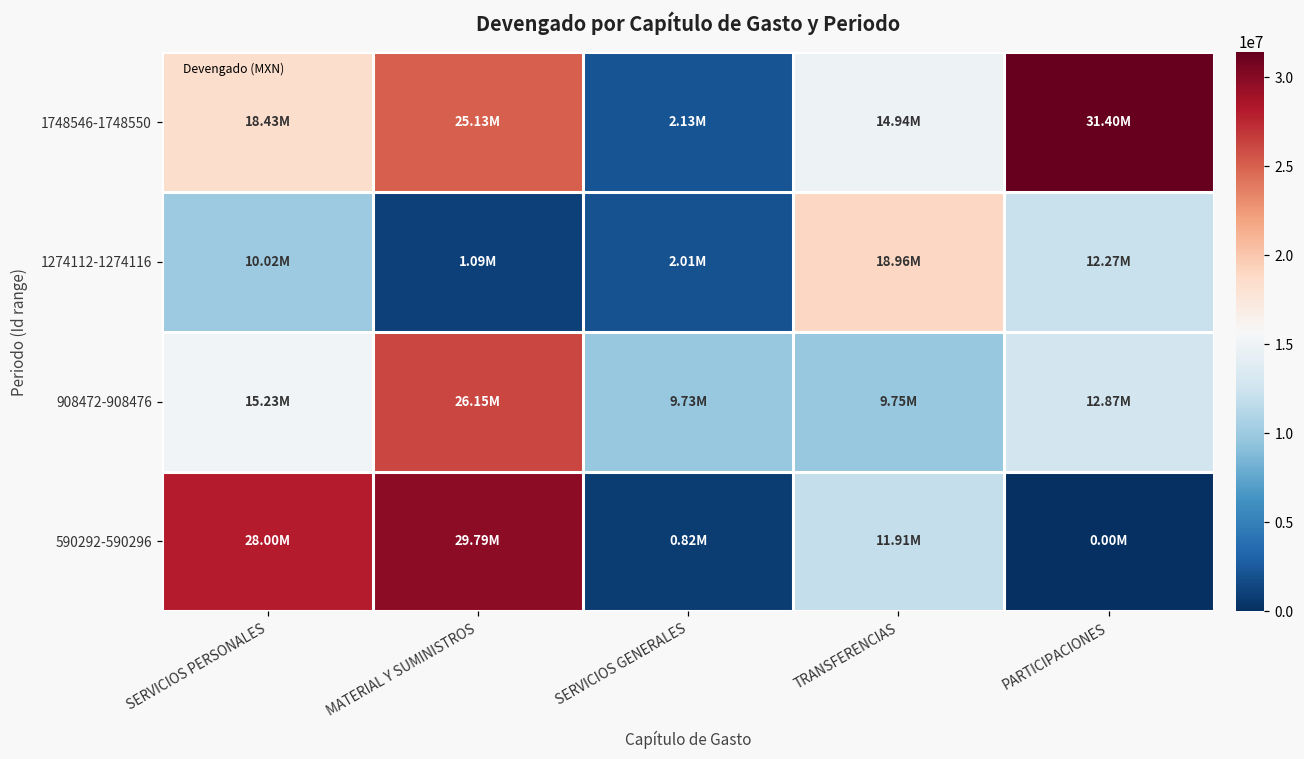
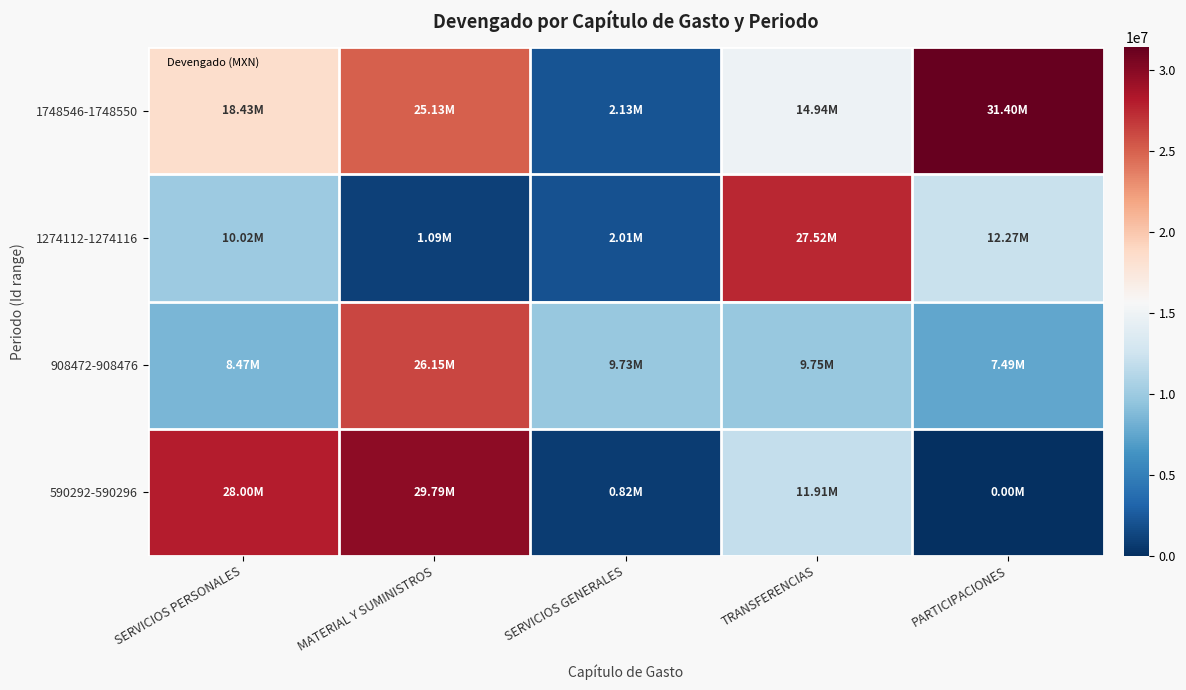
1274112-1274116, TRANSFERENCIAS: 18.96M -> 27.52M
908472-908476, SERVICIOS PERSONALES: 15.23M -> 8.47M
908472-908476, PARTICIPACIONES: 12.87M -> 7.49M
